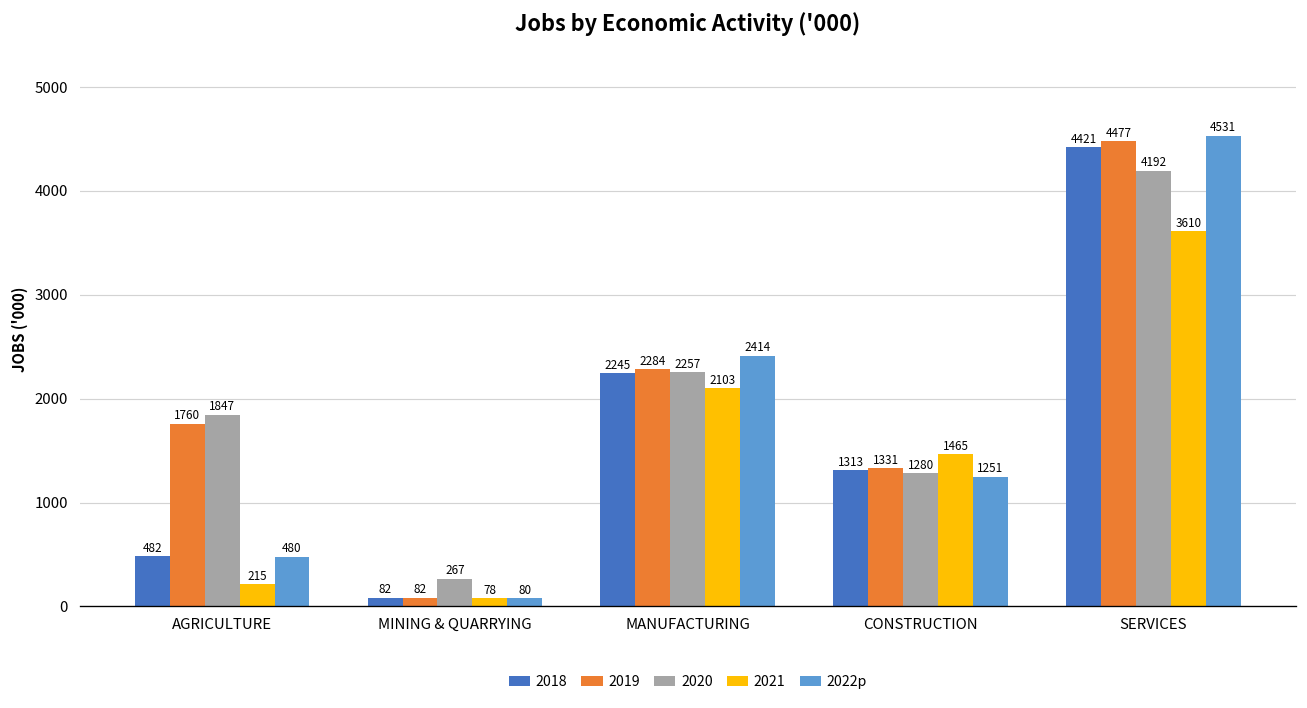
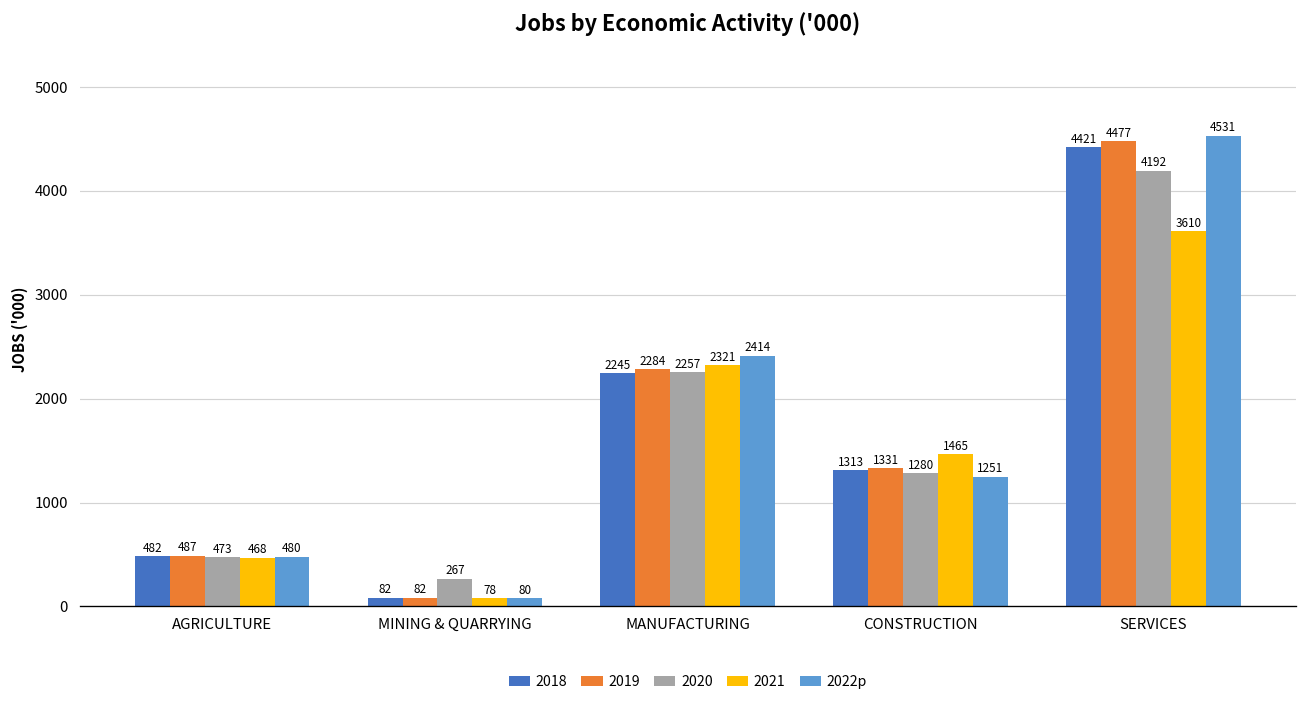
2019, AGRICULTURE: 1760 -> 487
2020, AGRICULTURE: 1847 -> 473
2021, AGRICULTURE: 215 -> 468
2021, MANUFACTURING: 2103 -> 2321
